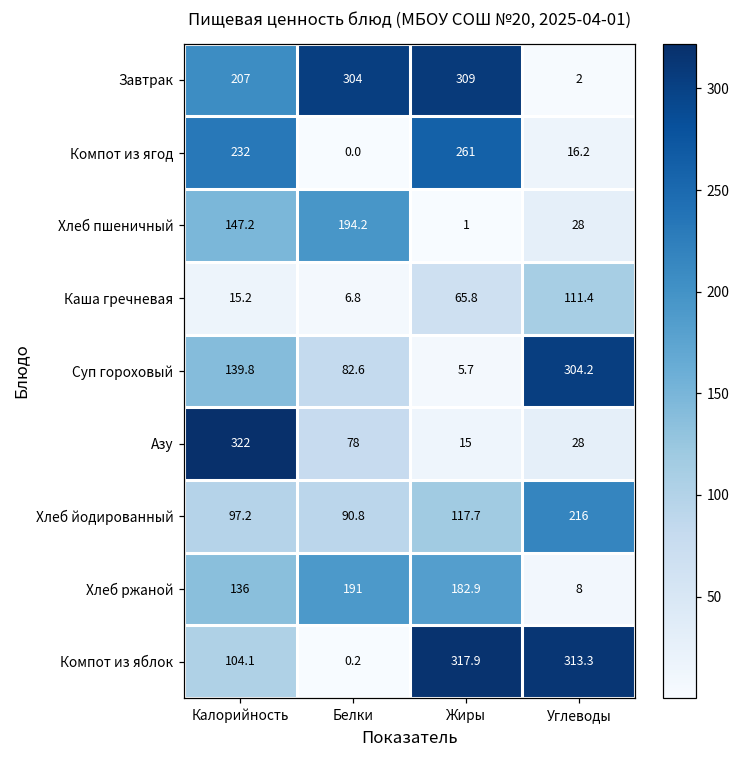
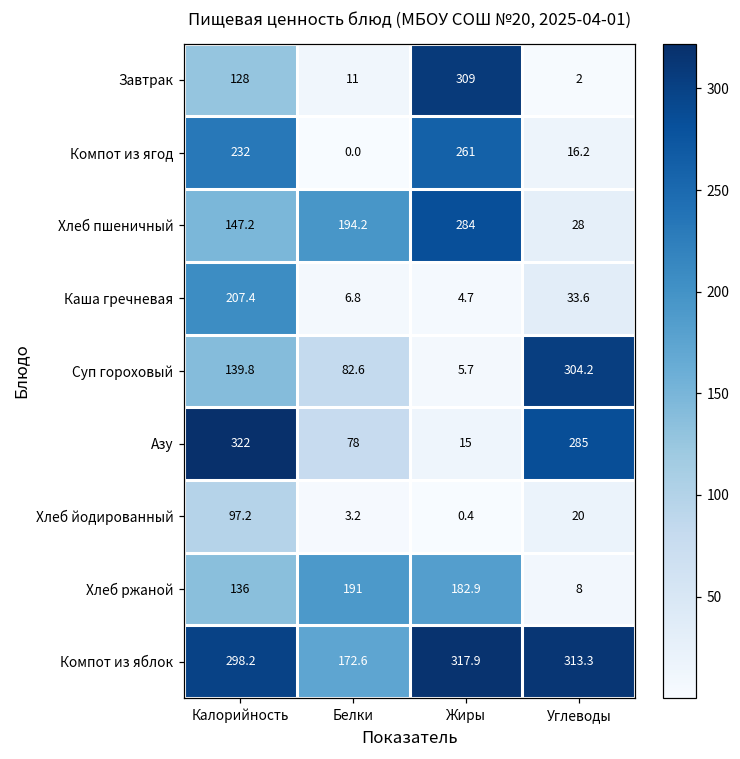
Завтрак, Калорийность: 207 -> 128
Завтрак, Белки: 304 -> 11
Хлеб пшеничный, Жиры: 1 -> 284
Каша гречневая, Калорийность: 15.2 -> 207.4
Каша гречневая, Жиры: 65.8 -> 4.7
Каша гречневая, Углеводы: 111.4 -> 33.6
Азу, Углеводы: 28 -> 285
Хлеб йодированный, Белки: 90.8 -> 3.2
Хлеб йодированный, Жиры: 117.7 -> 0.4
Хлеб йодированный, Углеводы: 216 -> 20
Компот из яблок, Калорийность: 104.1 -> 298.2
Компот из яблок, Белки: 0.2 -> 172.6
